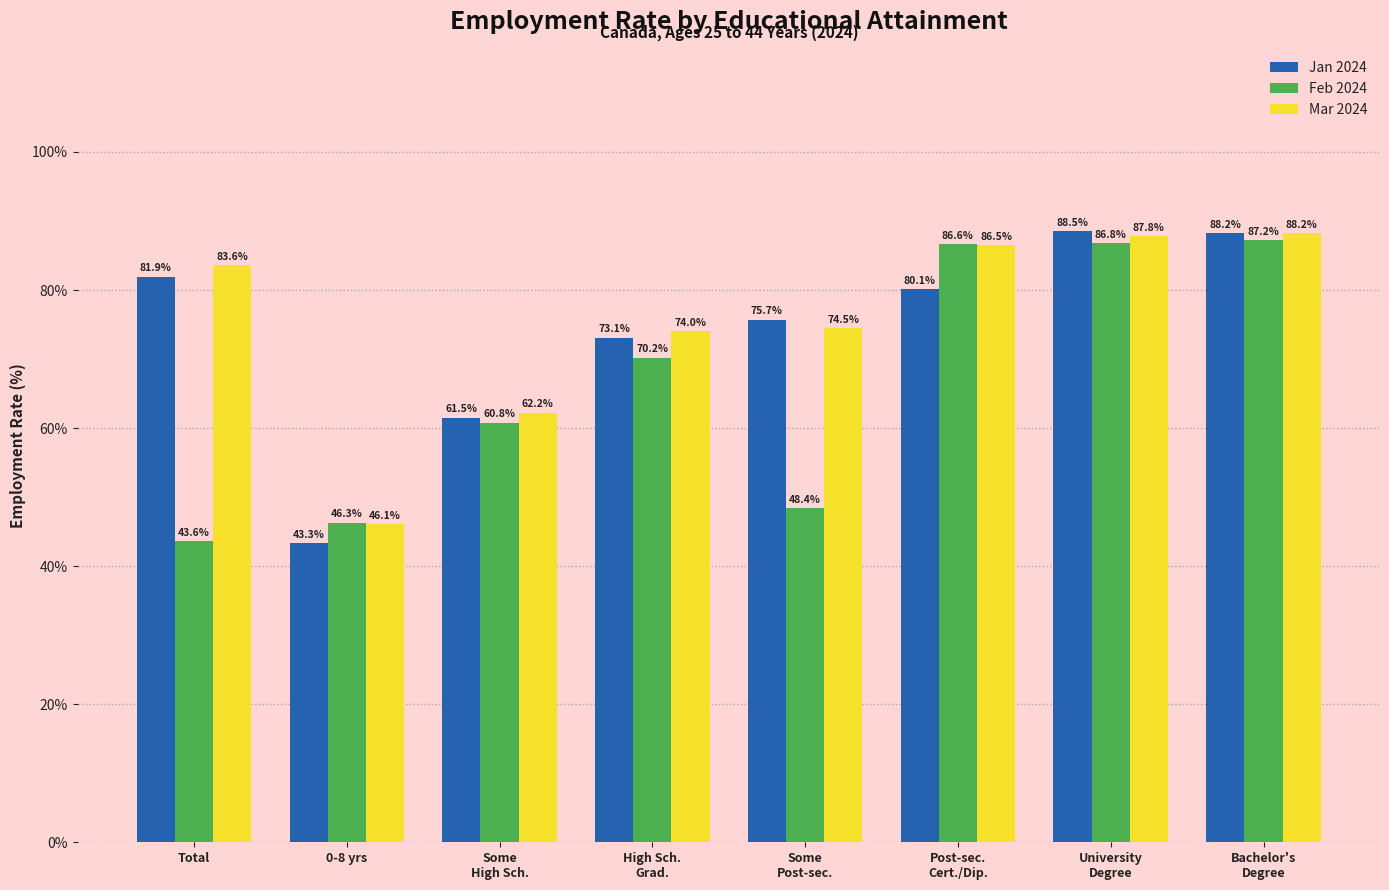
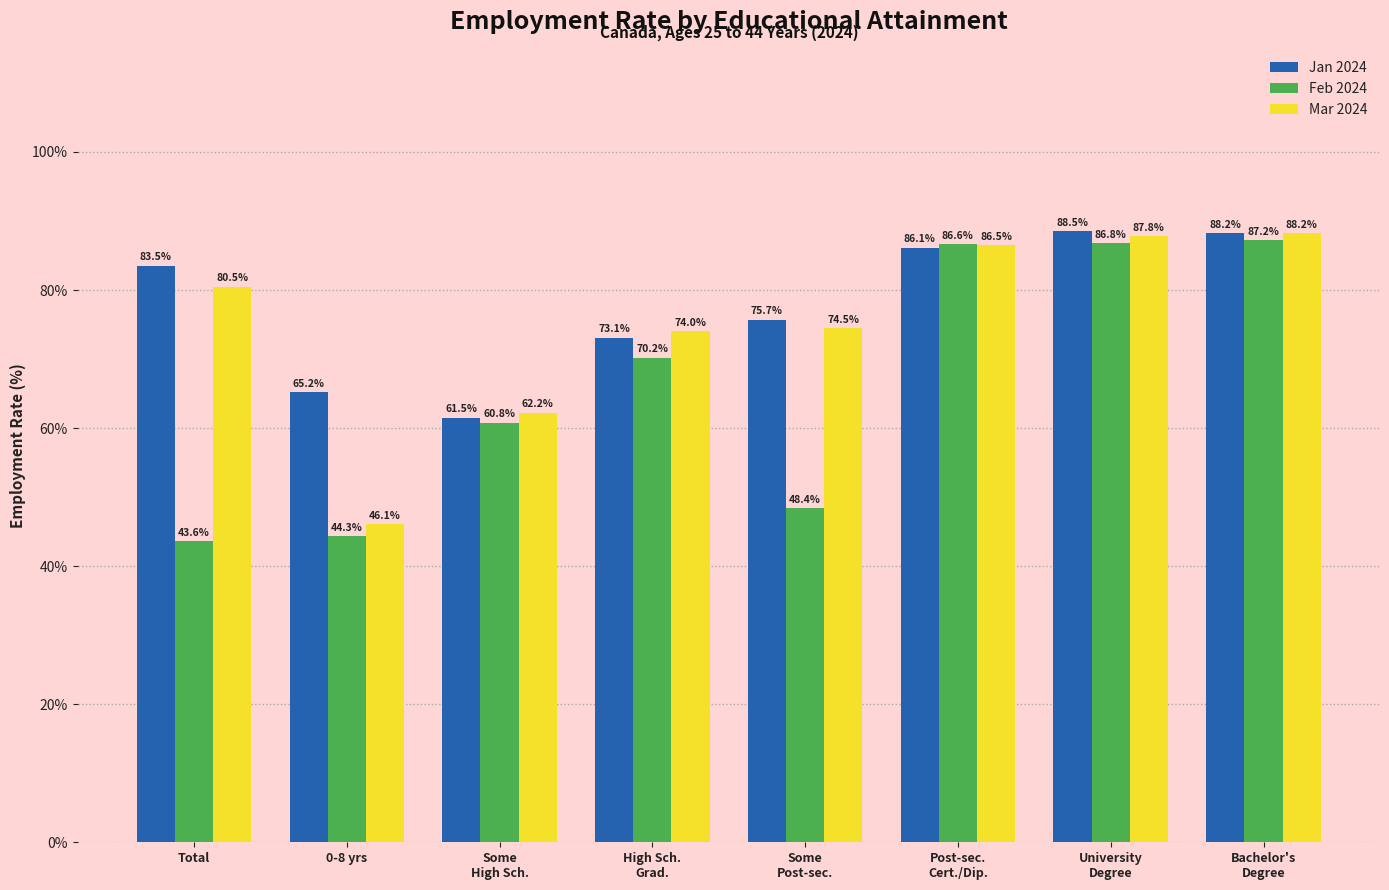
Jan 2024, Total: 81.9% -> 83.5%
Mar 2024, Total: 83.6% -> 80.5%
Jan 2024, 0-8 yrs: 43.3% -> 65.2%
Feb 2024, 0-8 yrs: 46.3% -> 44.3%
Jan 2024, Post-sec. Cert./Dip.: 80.1% -> 86.1%
